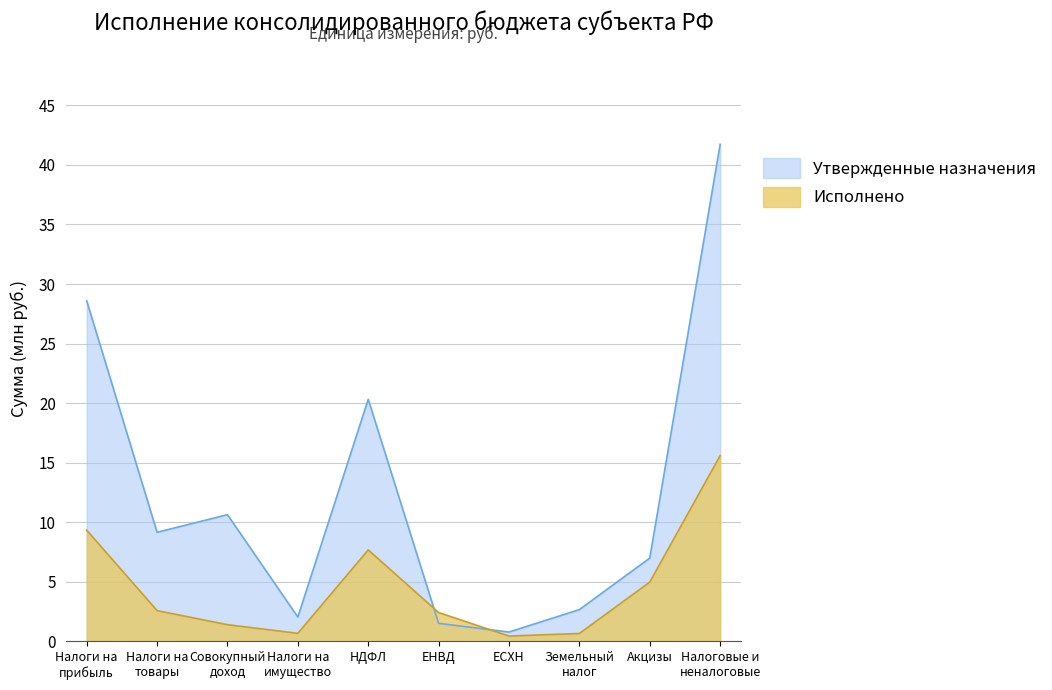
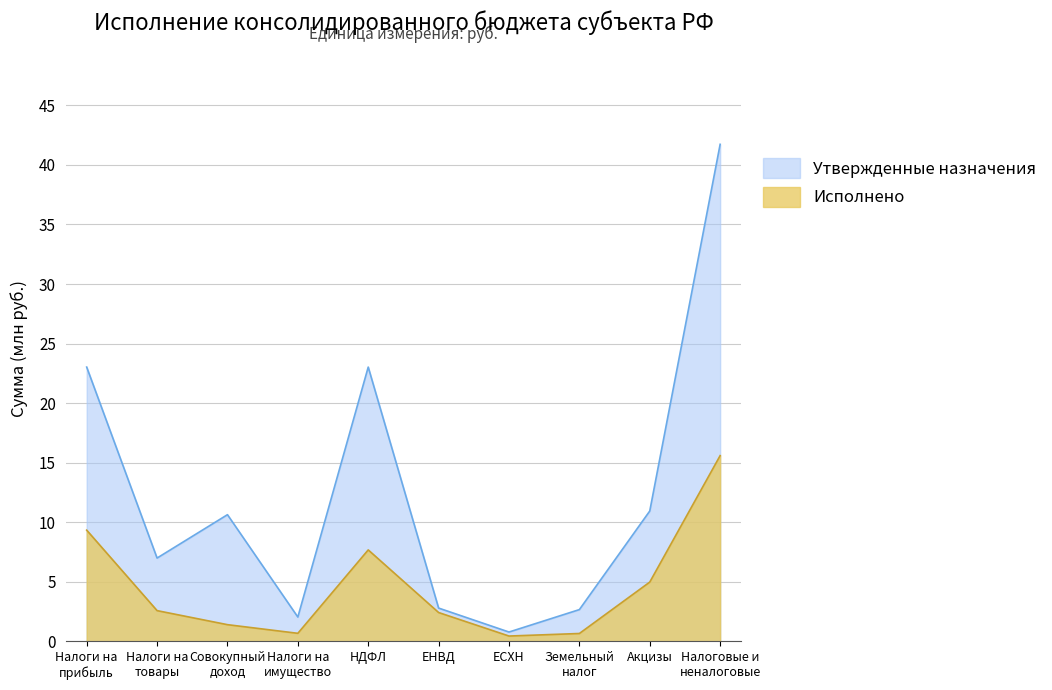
Утвержденные назначения, Налоги на прибыль: 28.6 -> 23.0
Утвержденные назначения, Налоги на товары: 9.2 -> 7.0
Утвержденные назначения, НДФЛ: 20.3 -> 23.0
Утвержденные назначения, ЕНВД: 1.5 -> 2.8
Утвержденные назначения, Акцизы: 7.0 -> 10.9
